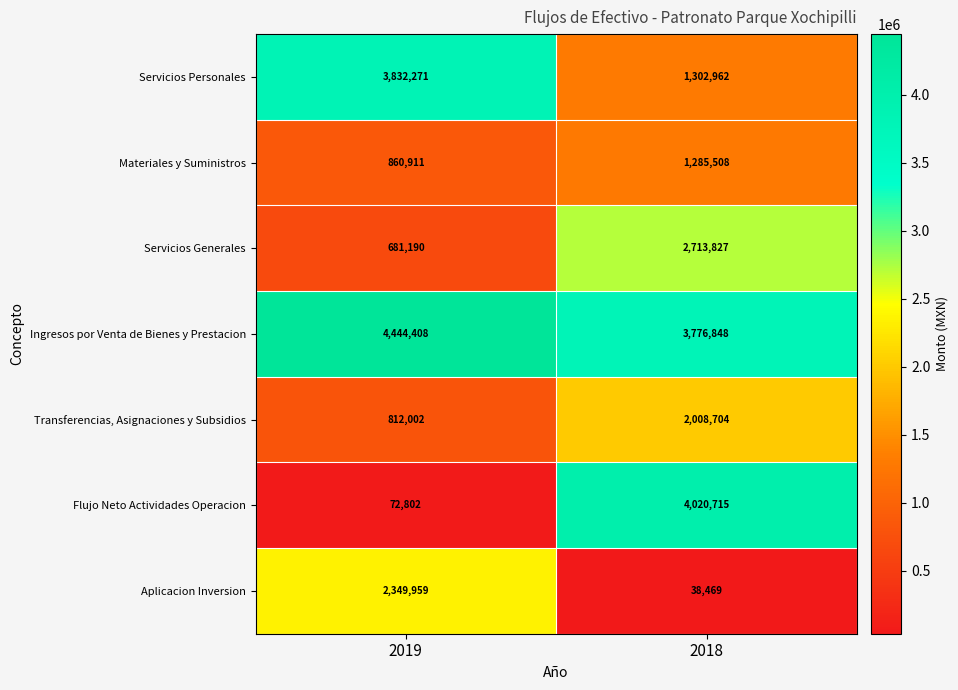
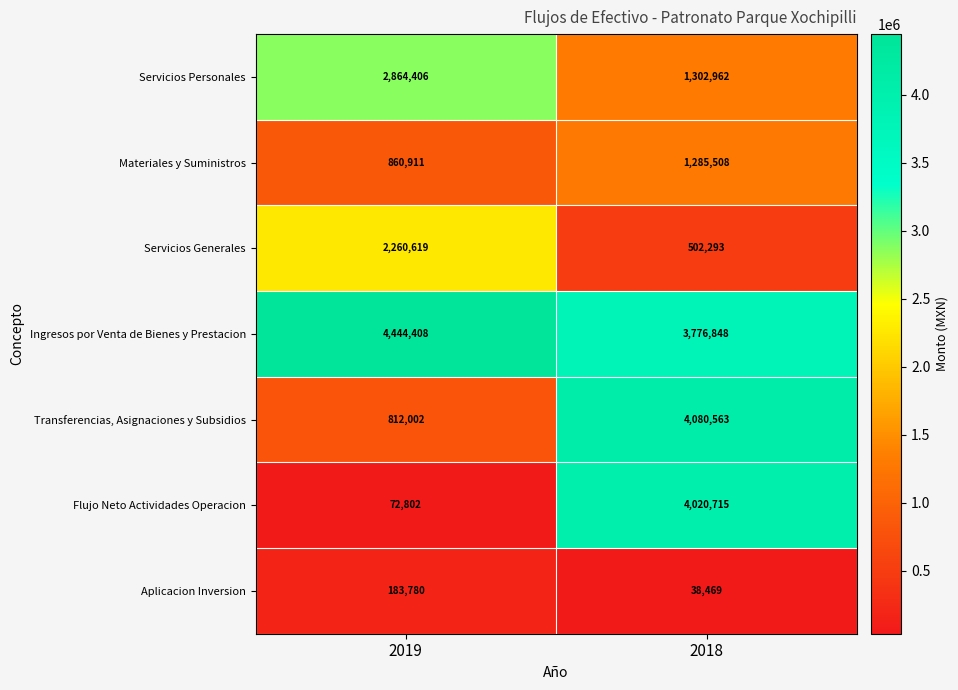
Servicios Personales, 2019: 3,832,271 -> 2,864,406
Servicios Generales, 2019: 681,190 -> 2,260,619
Servicios Generales, 2018: 2,713,827 -> 502,293
Transferencias, Asignaciones y Subsidios, 2018: 2,008,704 -> 4,080,563
Aplicacion Inversion, 2019: 2,349,959 -> 183,780
